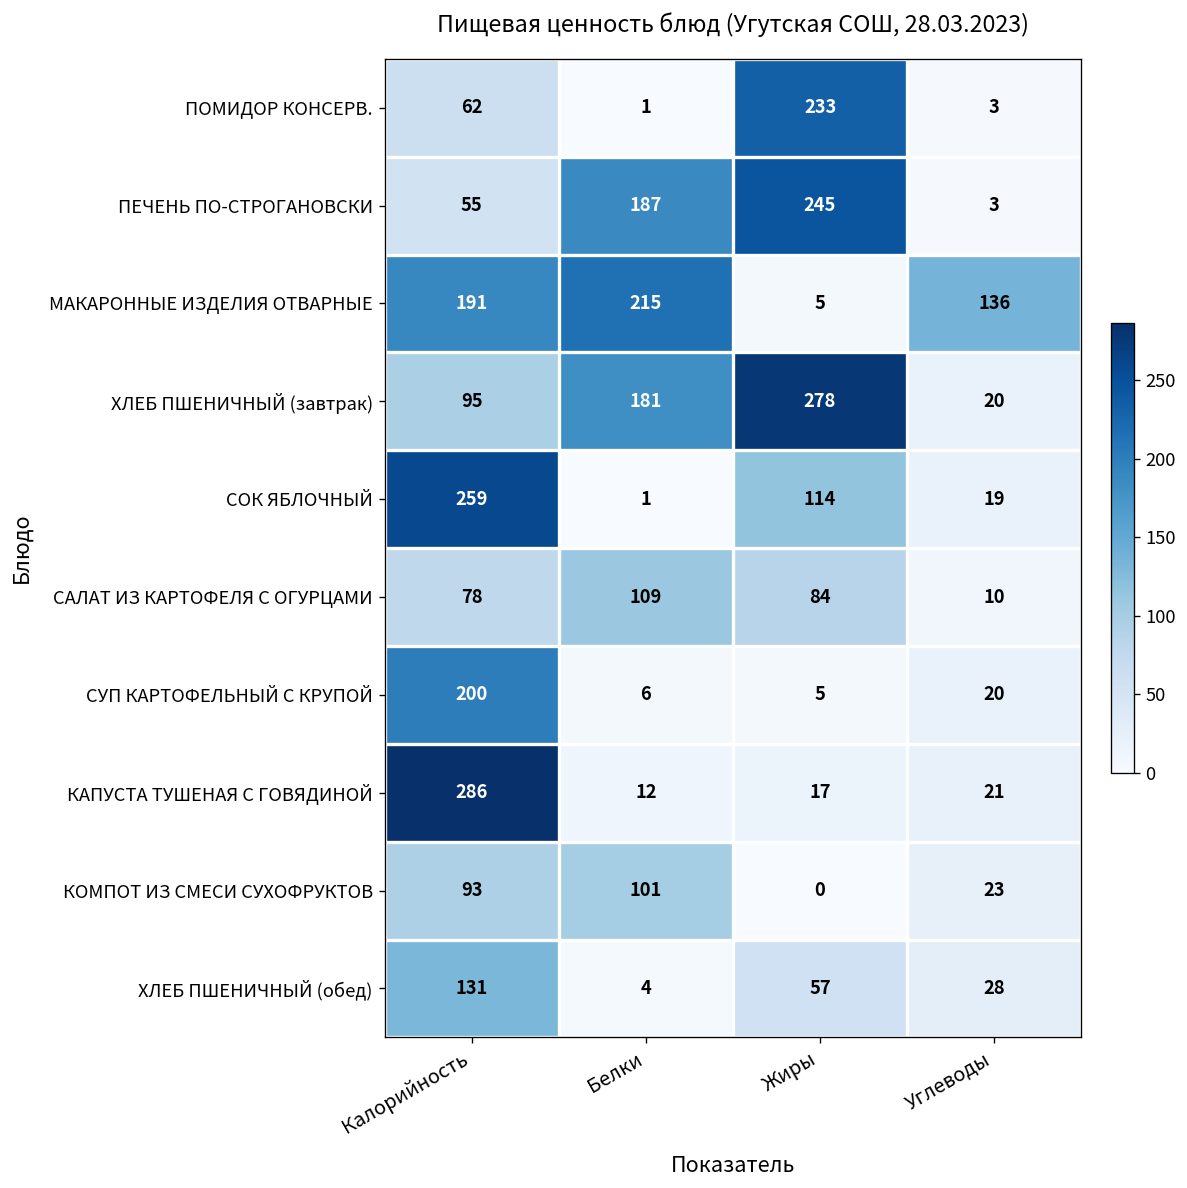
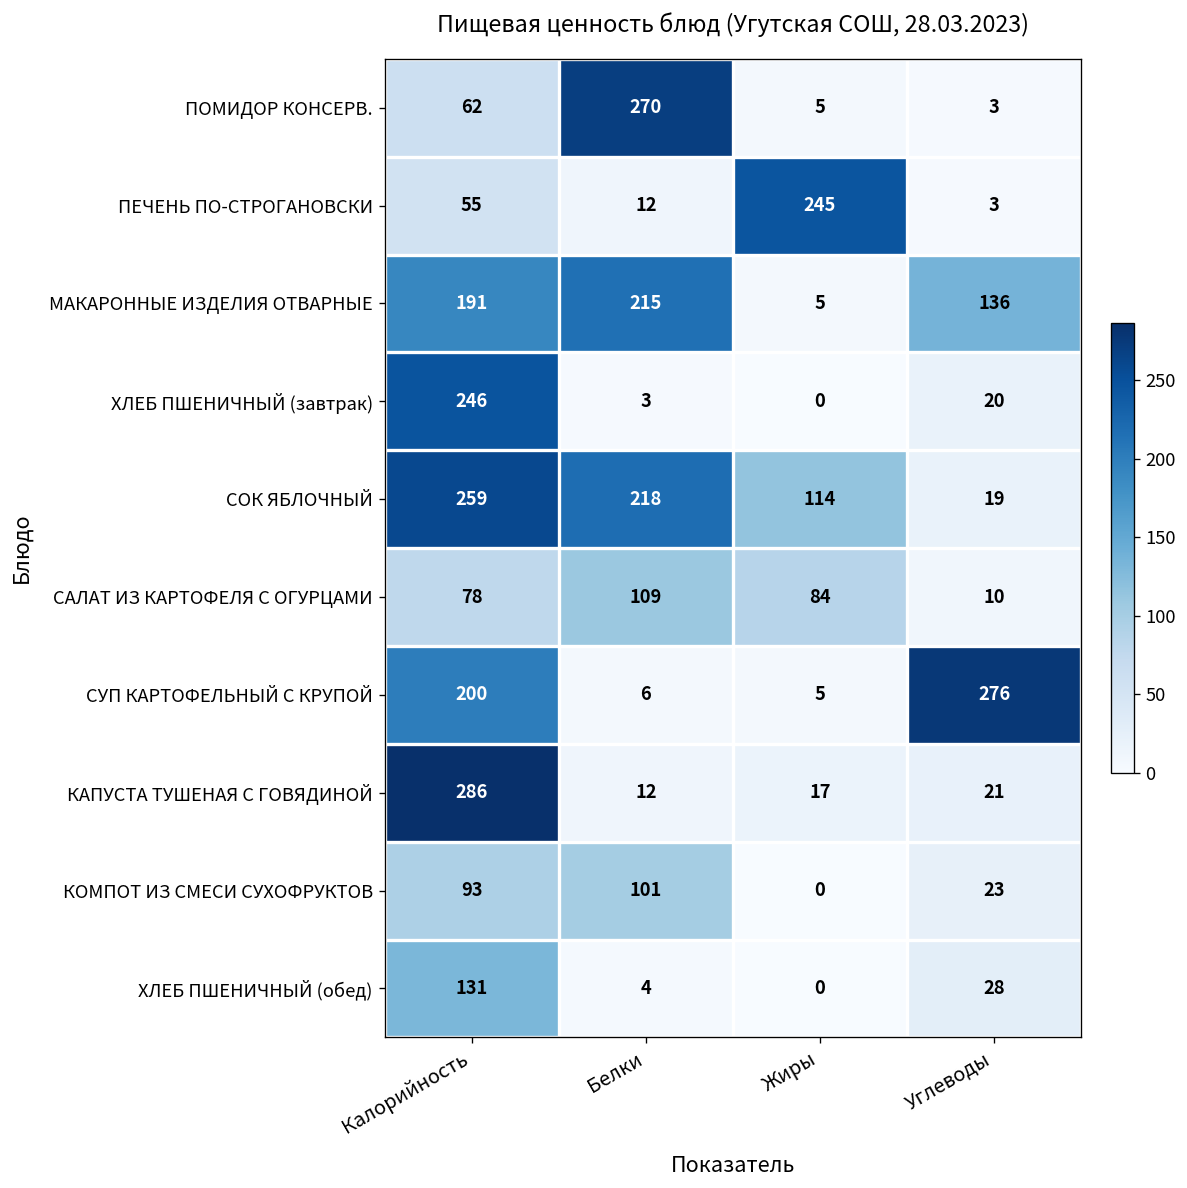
ПОМИДОР КОНСЕРВ., Белки: 1 -> 270
ПОМИДОР КОНСЕРВ., Жиры: 233 -> 5
ПЕЧЕНЬ ПО-СТРОГАНОВСКИ, Белки: 187 -> 12
ХЛЕБ ПШЕНИЧНЫЙ (завтрак), Калорийность: 95 -> 246
ХЛЕБ ПШЕНИЧНЫЙ (завтрак), Белки: 181 -> 3
ХЛЕБ ПШЕНИЧНЫЙ (завтрак), Жиры: 278 -> 0
СОК ЯБЛОЧНЫЙ, Белки: 1 -> 218
СУП КАРТОФЕЛЬНЫЙ С КРУПОЙ, Углеводы: 20 -> 276
ХЛЕБ ПШЕНИЧНЫЙ (обед), Жиры: 57 -> 0
